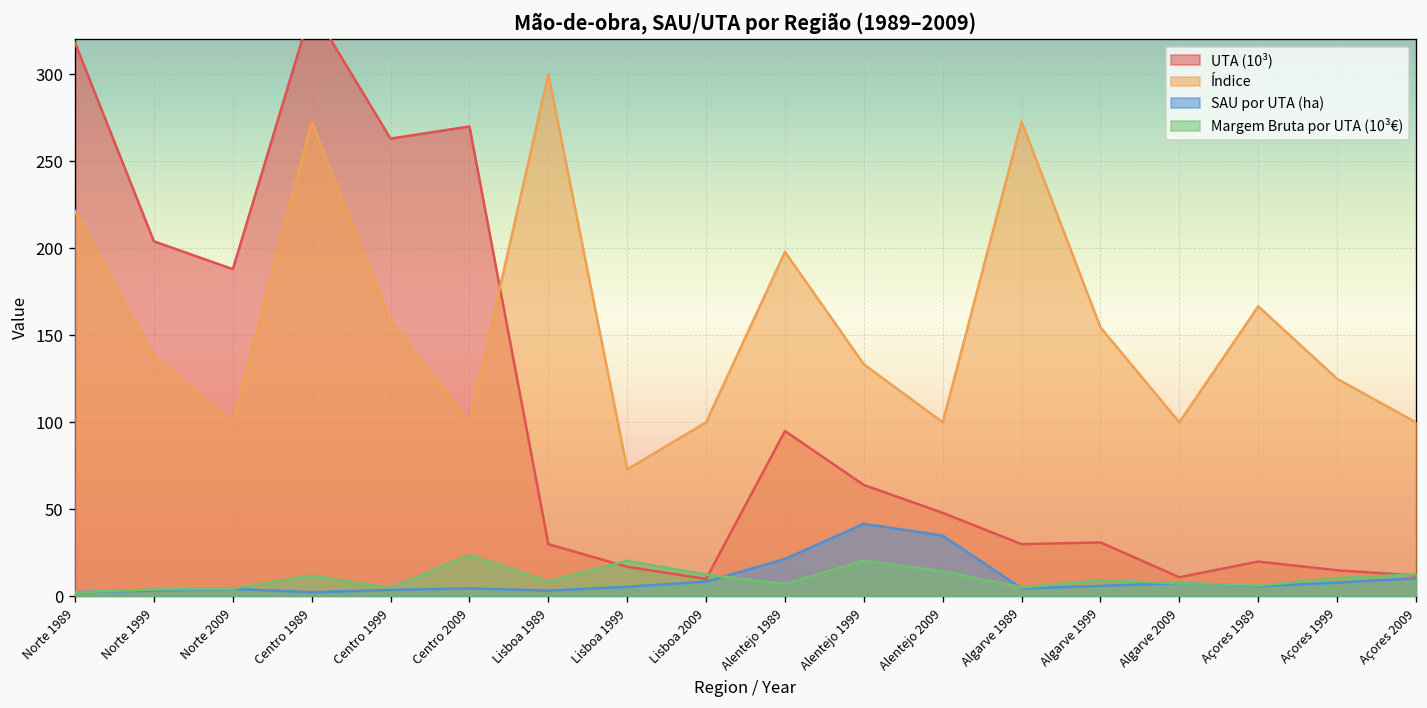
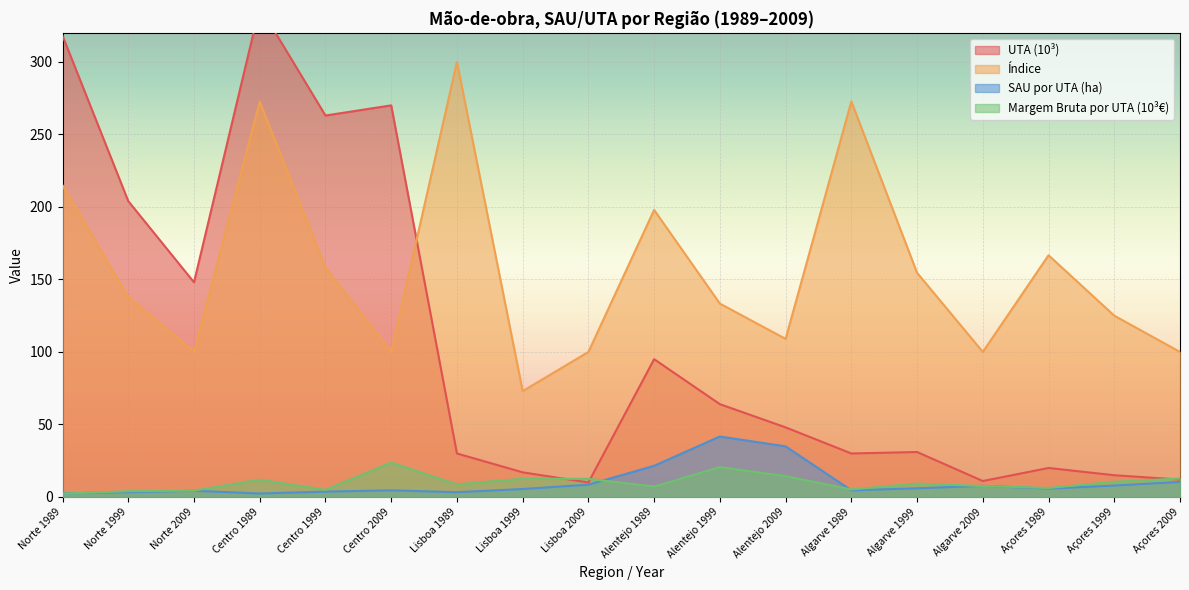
Índice, Norte 1989: 221 -> 215
UTA (10³), Norte 2009: 188 -> 148
Margem Bruta por UTA (10³€), Lisboa 1999: 20 -> 13
Índice, Alentejo 2009: 100 -> 109
